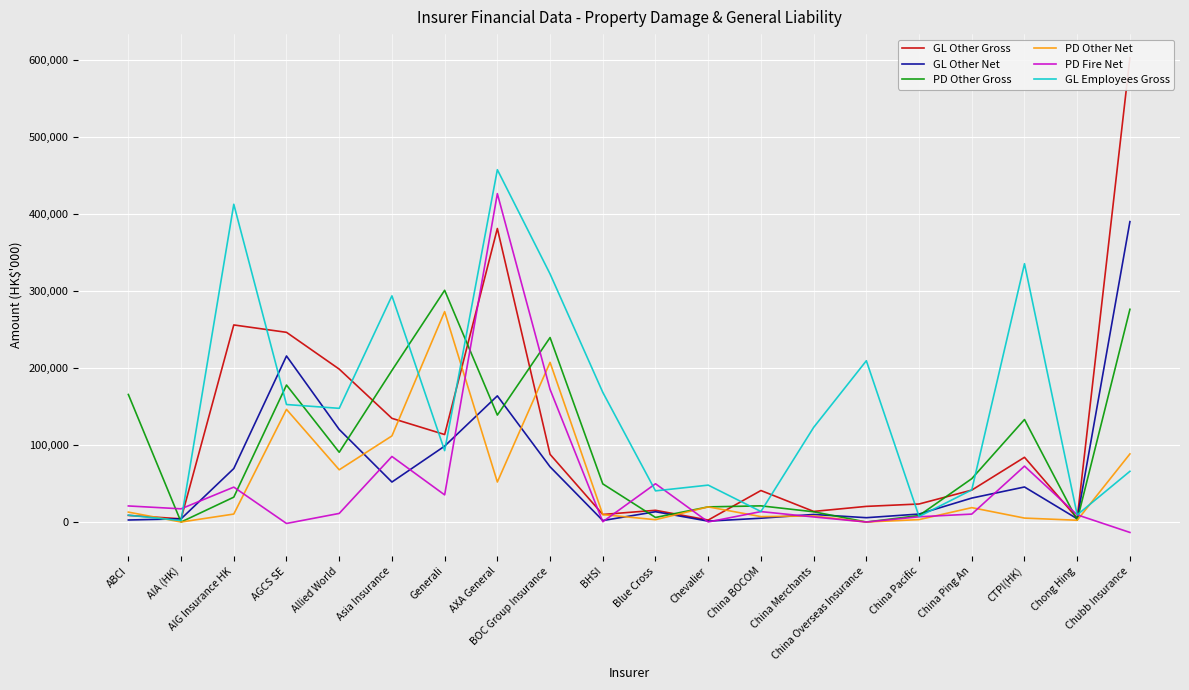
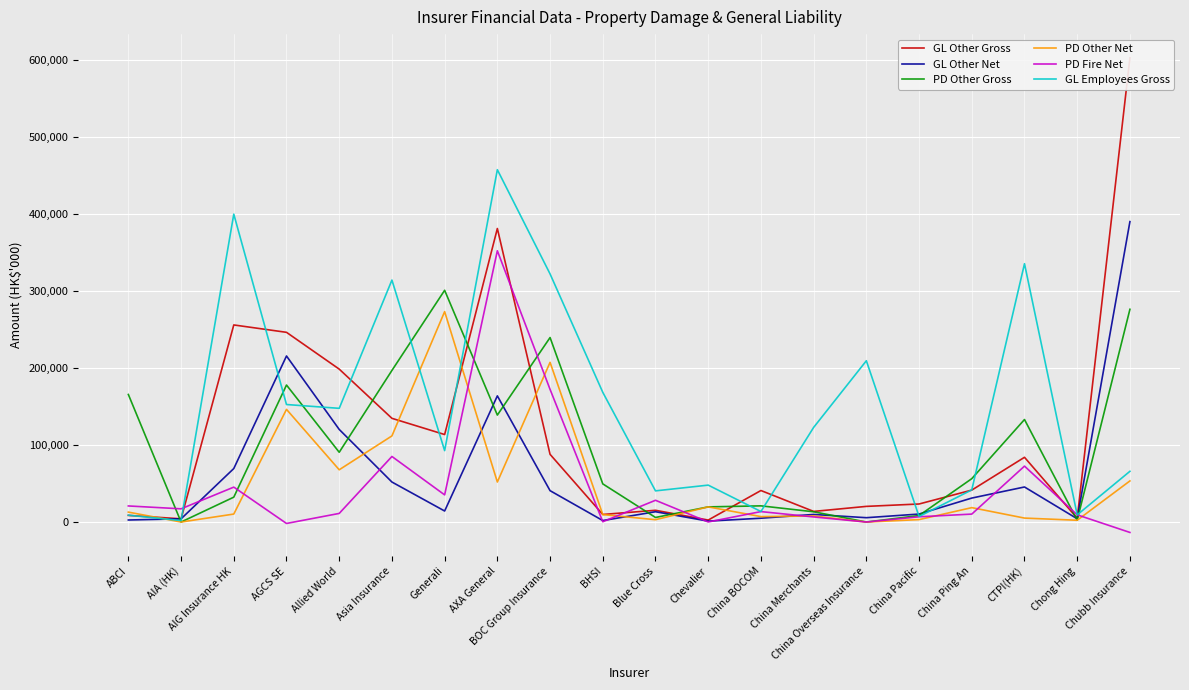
GL Employees Gross, AIG Insurance HK: 410,000 -> 400,000
GL Employees Gross, Asia Insurance: 290,000 -> 310,000
GL Other Net, Generali: 100,000 -> 10,000
PD Fire Net, AXA General: 430,000 -> 350,000
GL Other Net, BOC Group Insurance: 70,000 -> 40,000
PD Fire Net, Blue Cross: 50,000 -> 30,000
PD Other Net, Chubb Insurance: 90,000 -> 50,000
